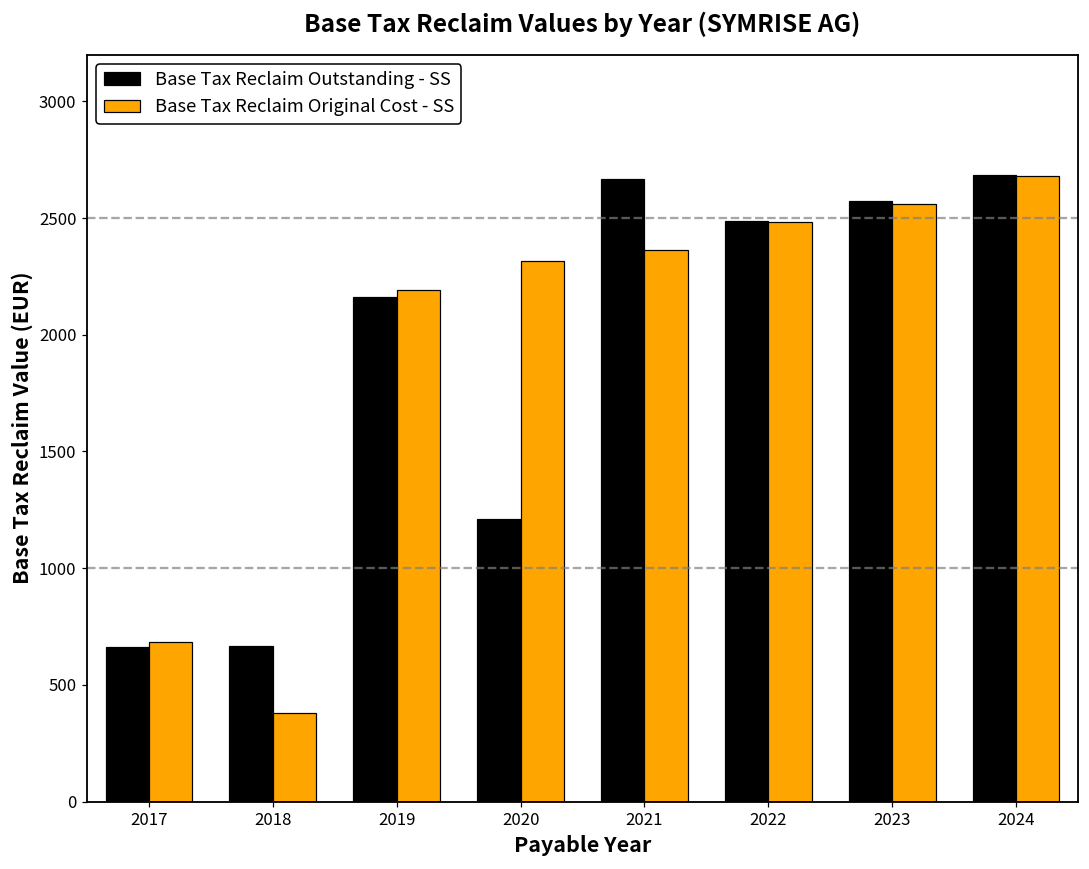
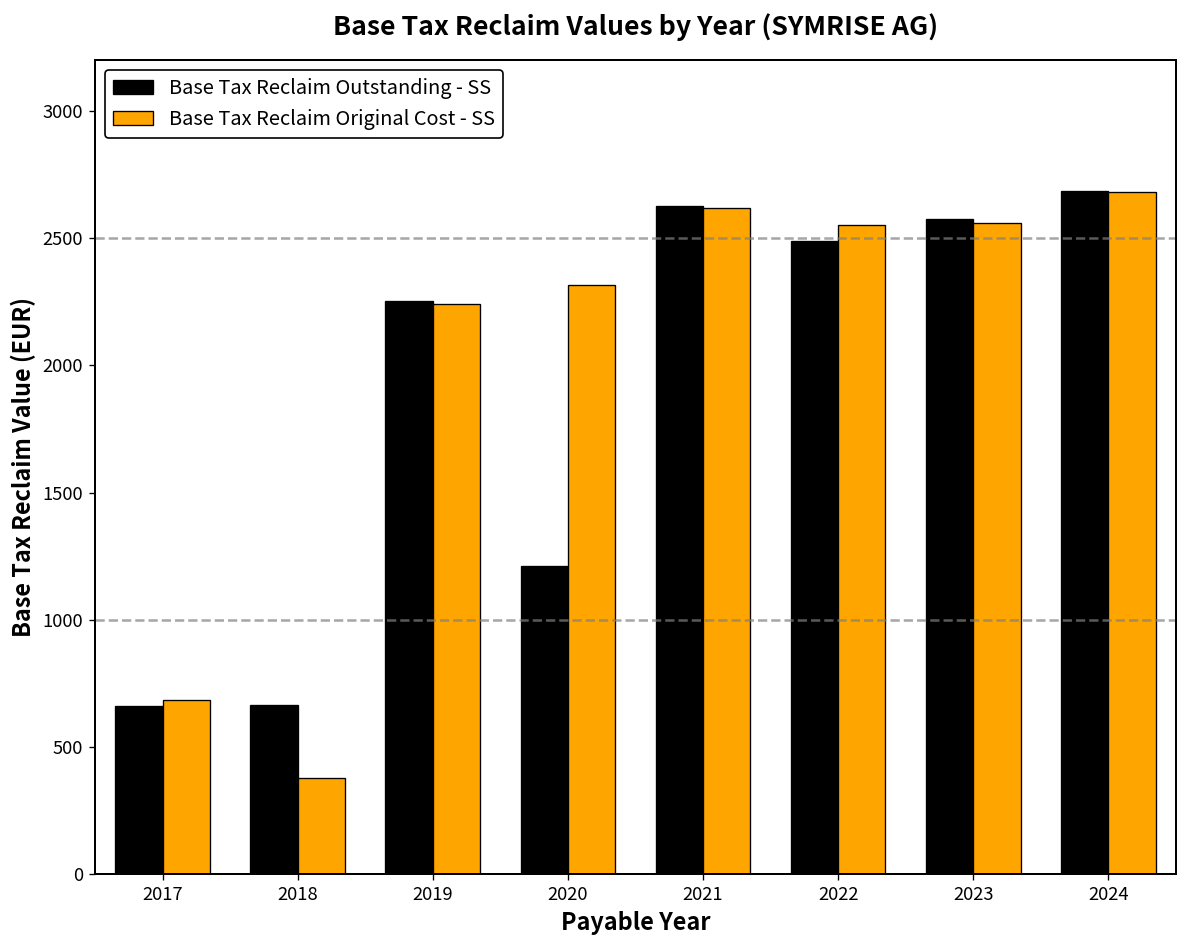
Base Tax Reclaim Outstanding - SS, 2019: 2160 -> 2250
Base Tax Reclaim Original Cost - SS, 2019: 2190 -> 2240
Base Tax Reclaim Outstanding - SS, 2021: 2670 -> 2630
Base Tax Reclaim Original Cost - SS, 2021: 2360 -> 2620
Base Tax Reclaim Original Cost - SS, 2022: 2490 -> 2550
